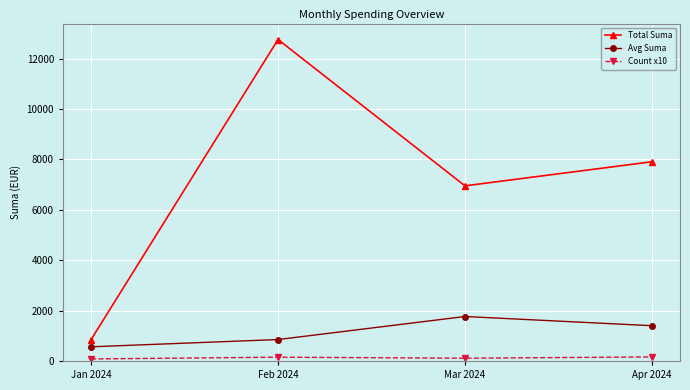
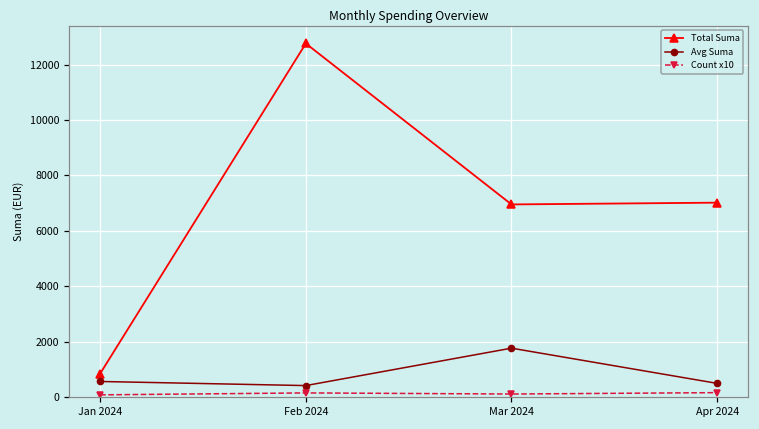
Avg Suma, Feb 2024: 900 -> 400
Total Suma, Apr 2024: 7900 -> 7000
Avg Suma, Apr 2024: 1400 -> 500
